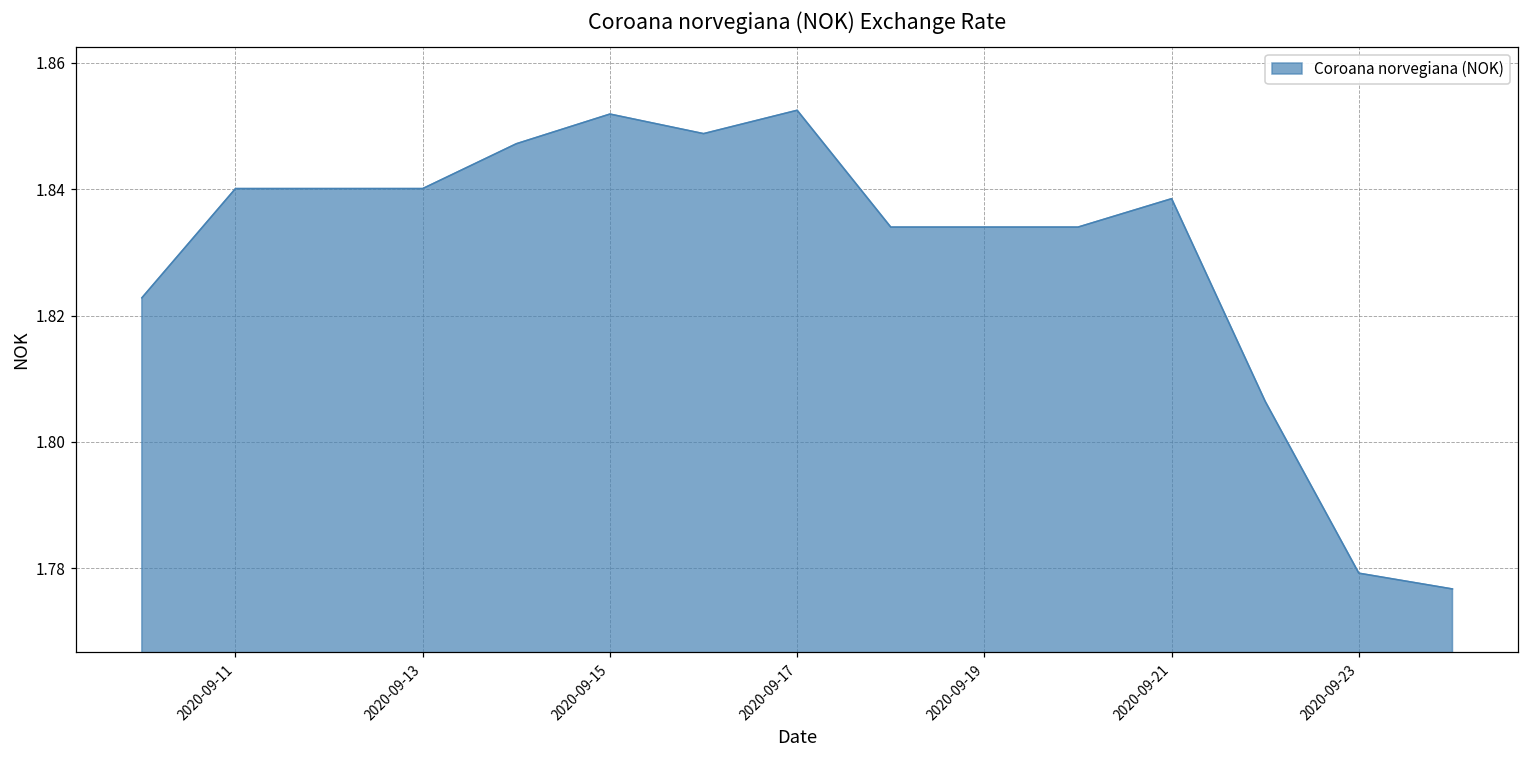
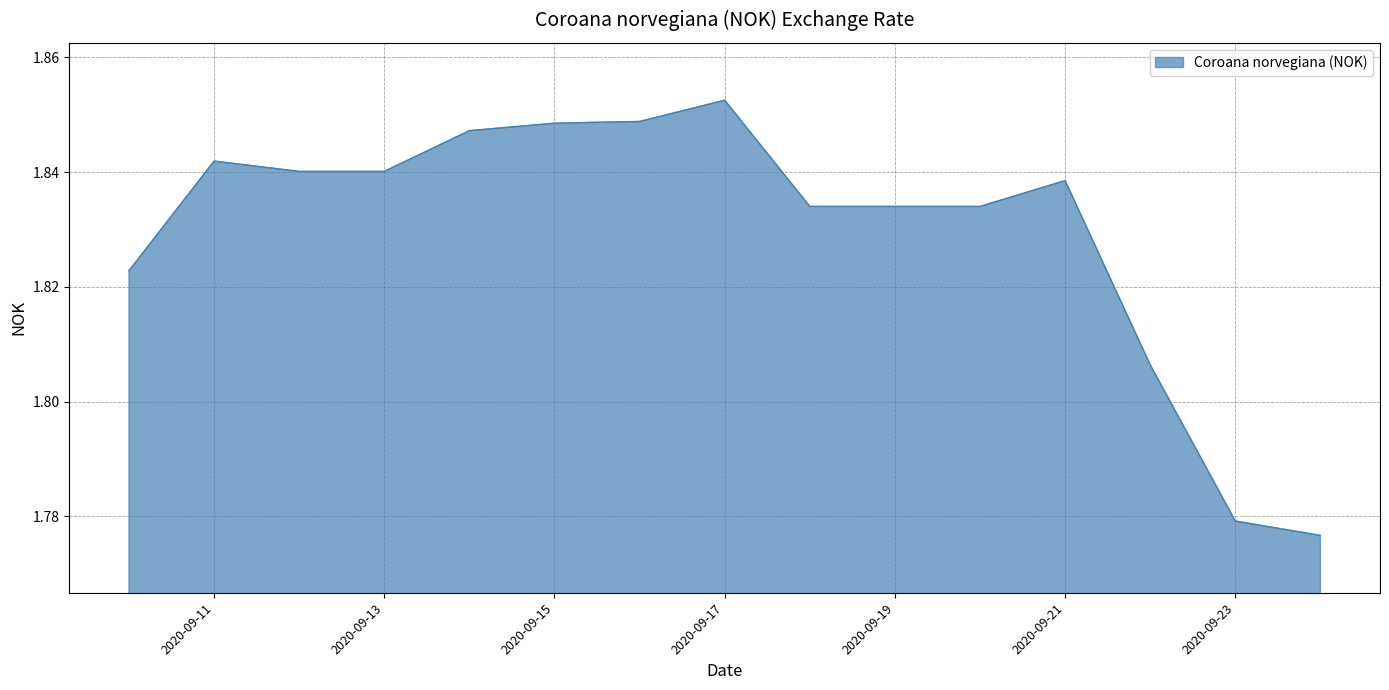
2020-09-11: 1.840 -> 1.842
2020-09-15: 1.852 -> 1.849
